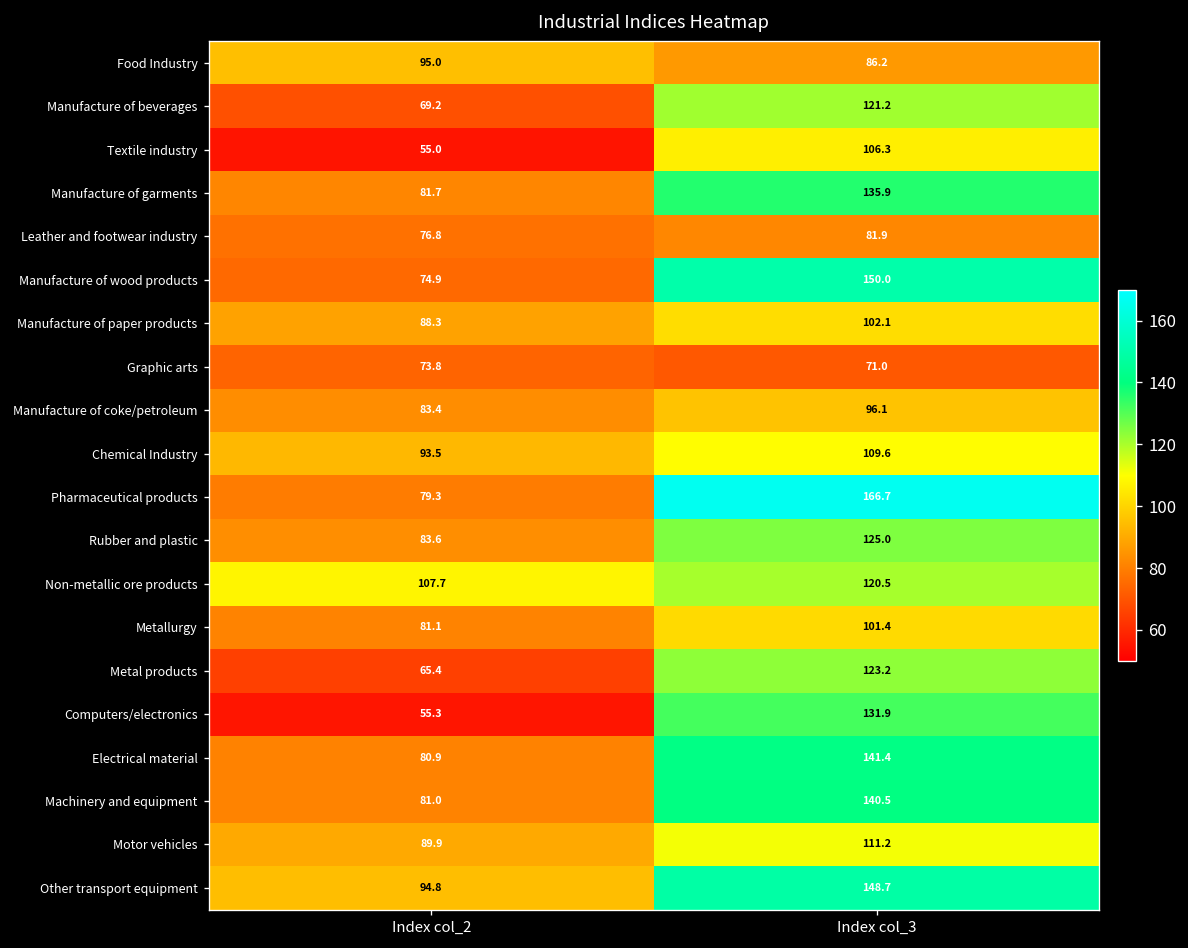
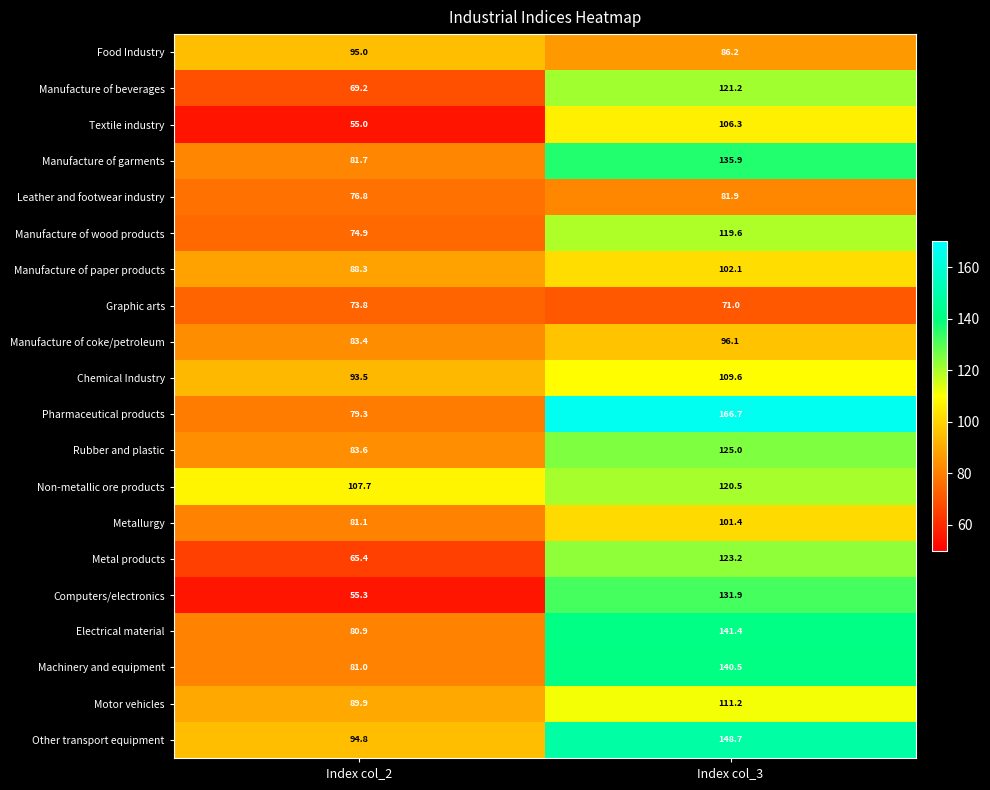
Manufacture of wood products, Index col_3: 150.0 -> 119.6
